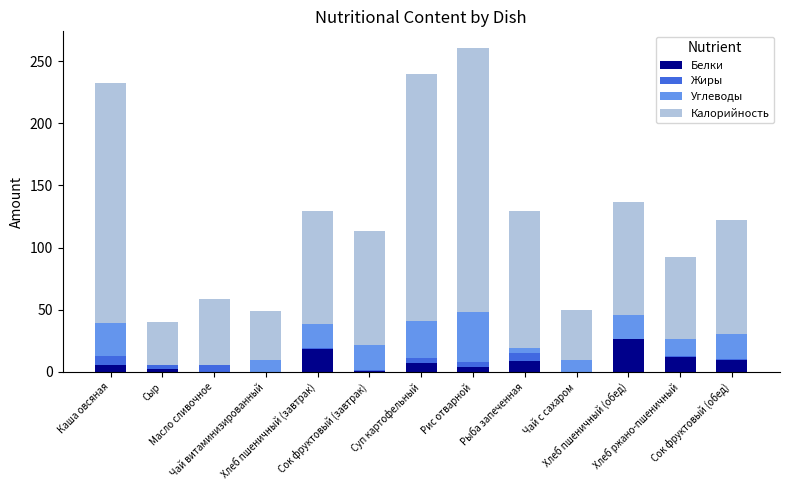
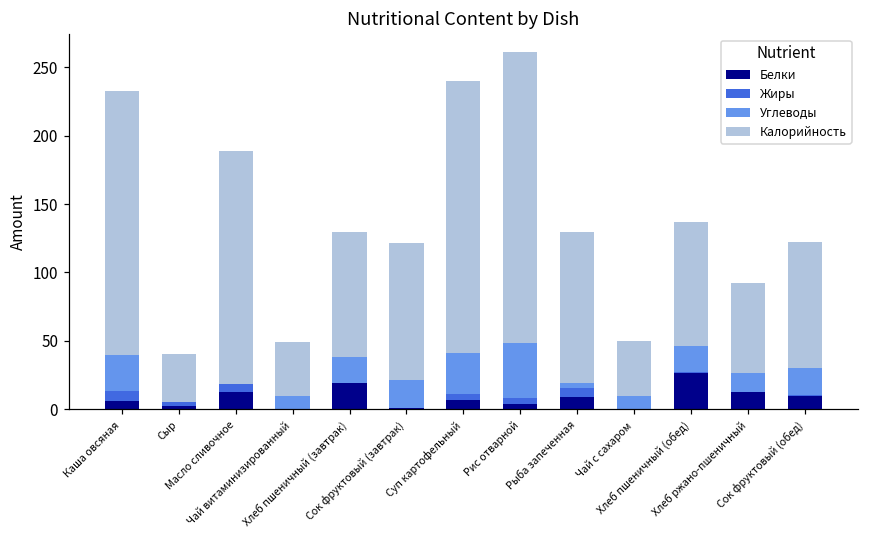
Белки, Масло сливочное: 0 -> 12
Калорийность, Масло сливочное: 53 -> 171
Калорийность, Сок фруктовый (завтрак): 92 -> 100
